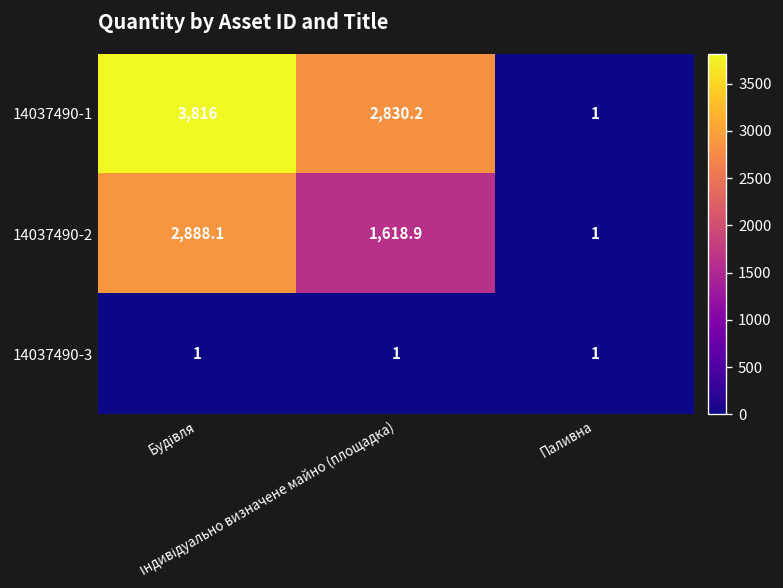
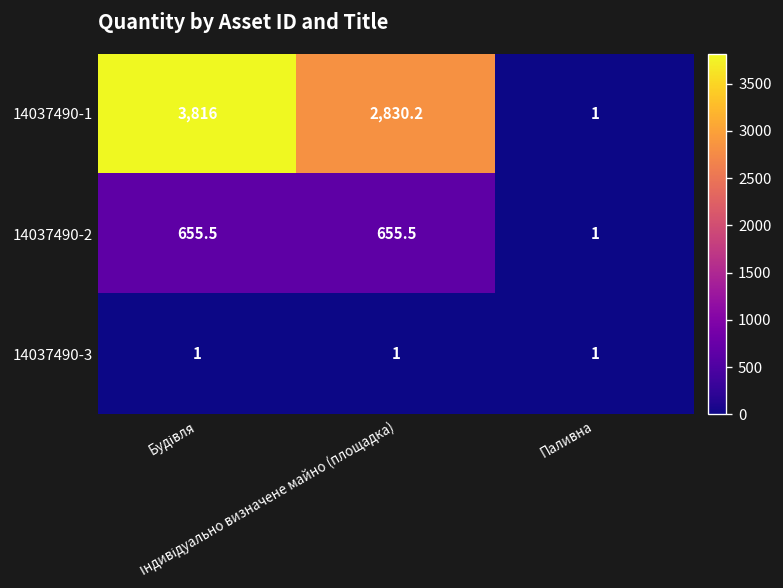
14037490-2, Будівля: 2,888.1 -> 655.5
14037490-2, Індивідуально визначене майно (площадка): 1,618.9 -> 655.5
